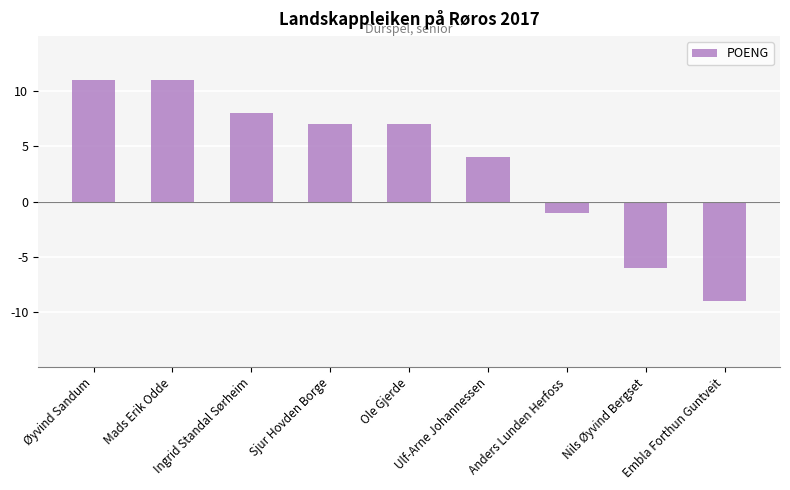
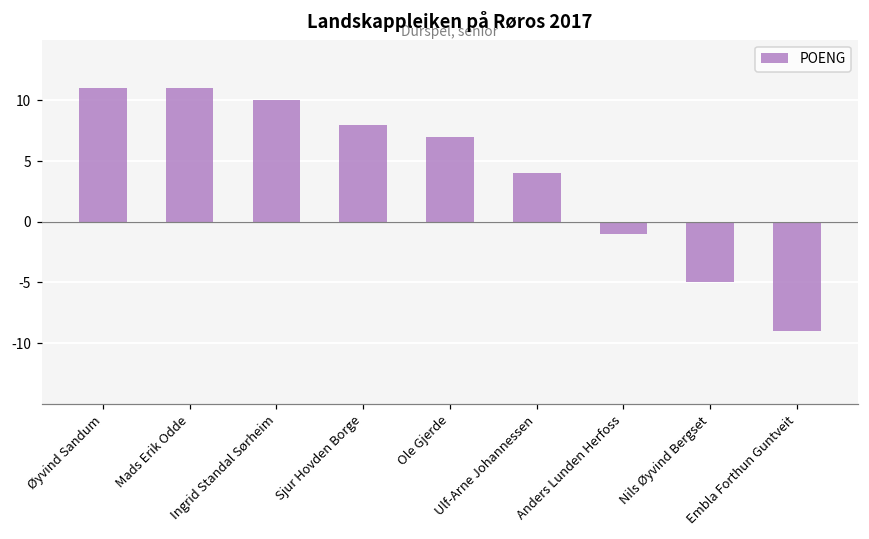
Ingrid Standal Sørheim: 8.0 -> 10.0
Sjur Hovden Borge: 7.0 -> 8.0
Nils Øyvind Bergset: -6.0 -> -5.0
